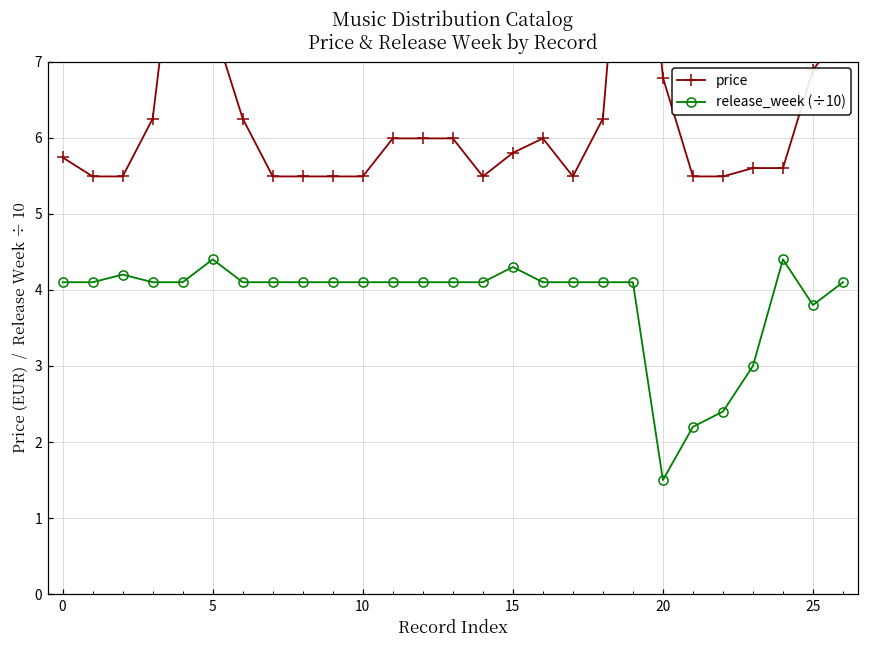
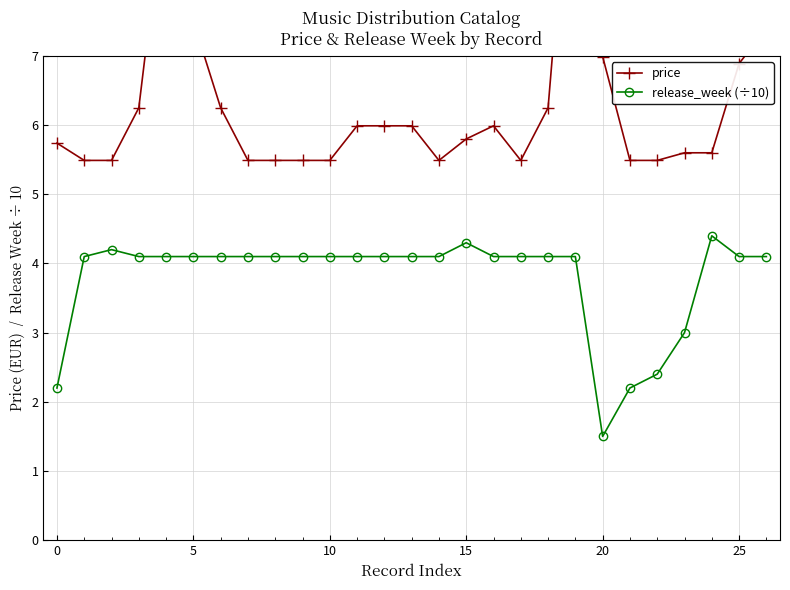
release_week (÷10), 0: 4.1 -> 2.2
release_week (÷10), 5: 4.4 -> 4.1
price, 20: 6.8 -> 7.0
release_week (÷10), 25: 3.8 -> 4.1
